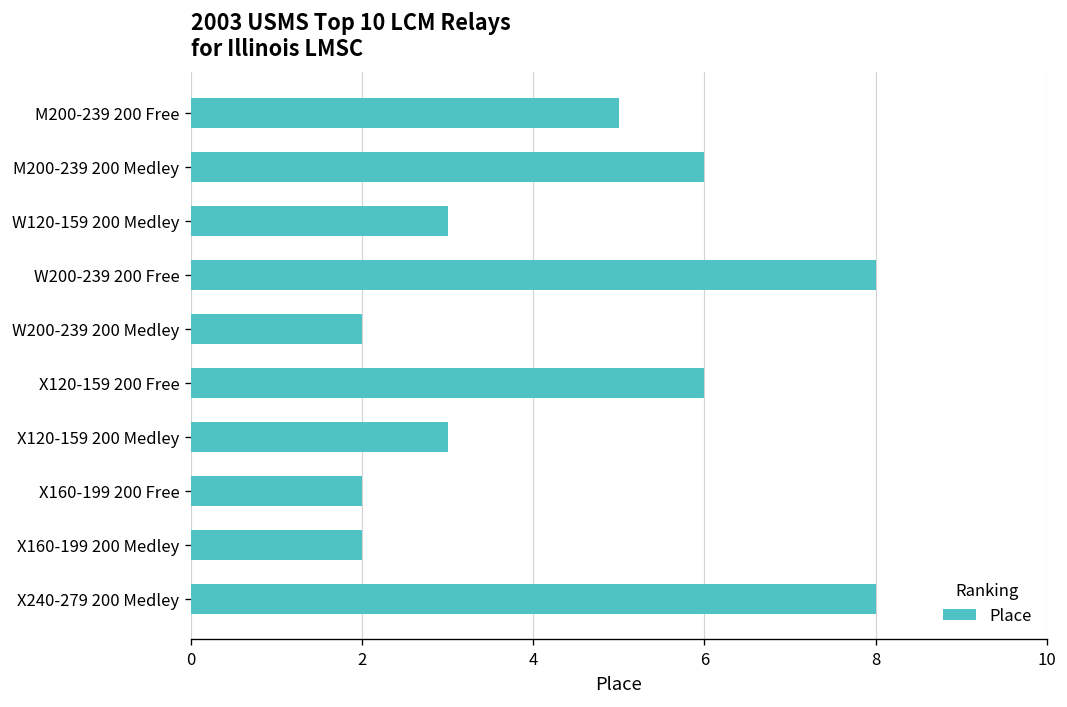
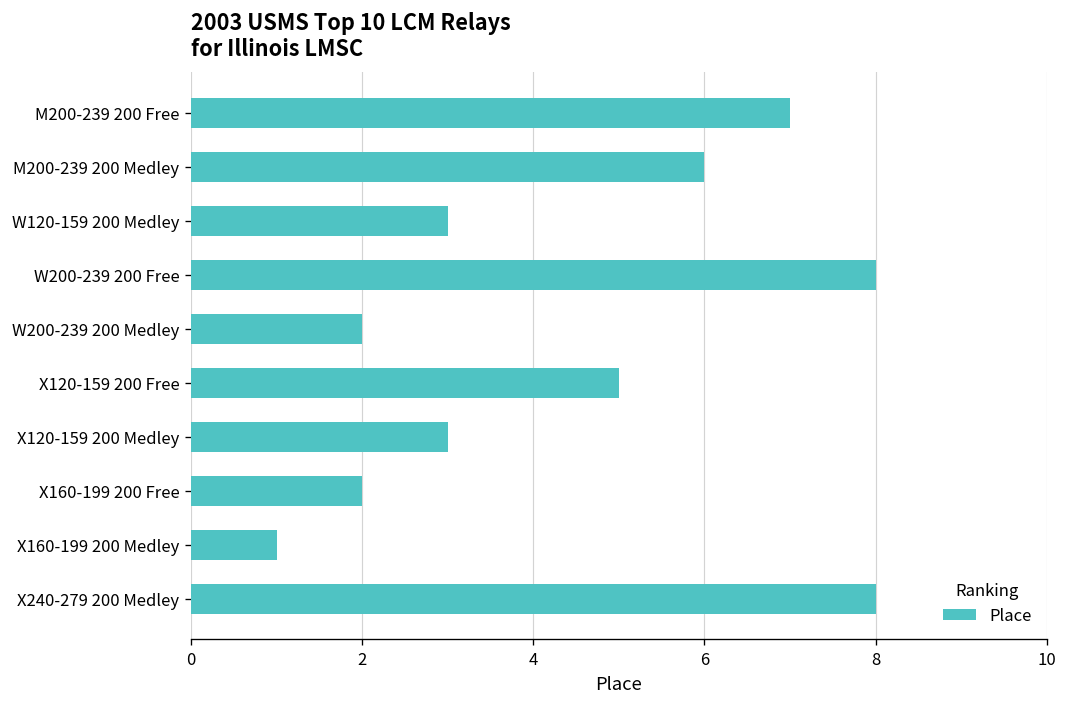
M200-239 200 Free: 5 -> 7
X120-159 200 Free: 6 -> 5
X160-199 200 Medley: 2 -> 1
